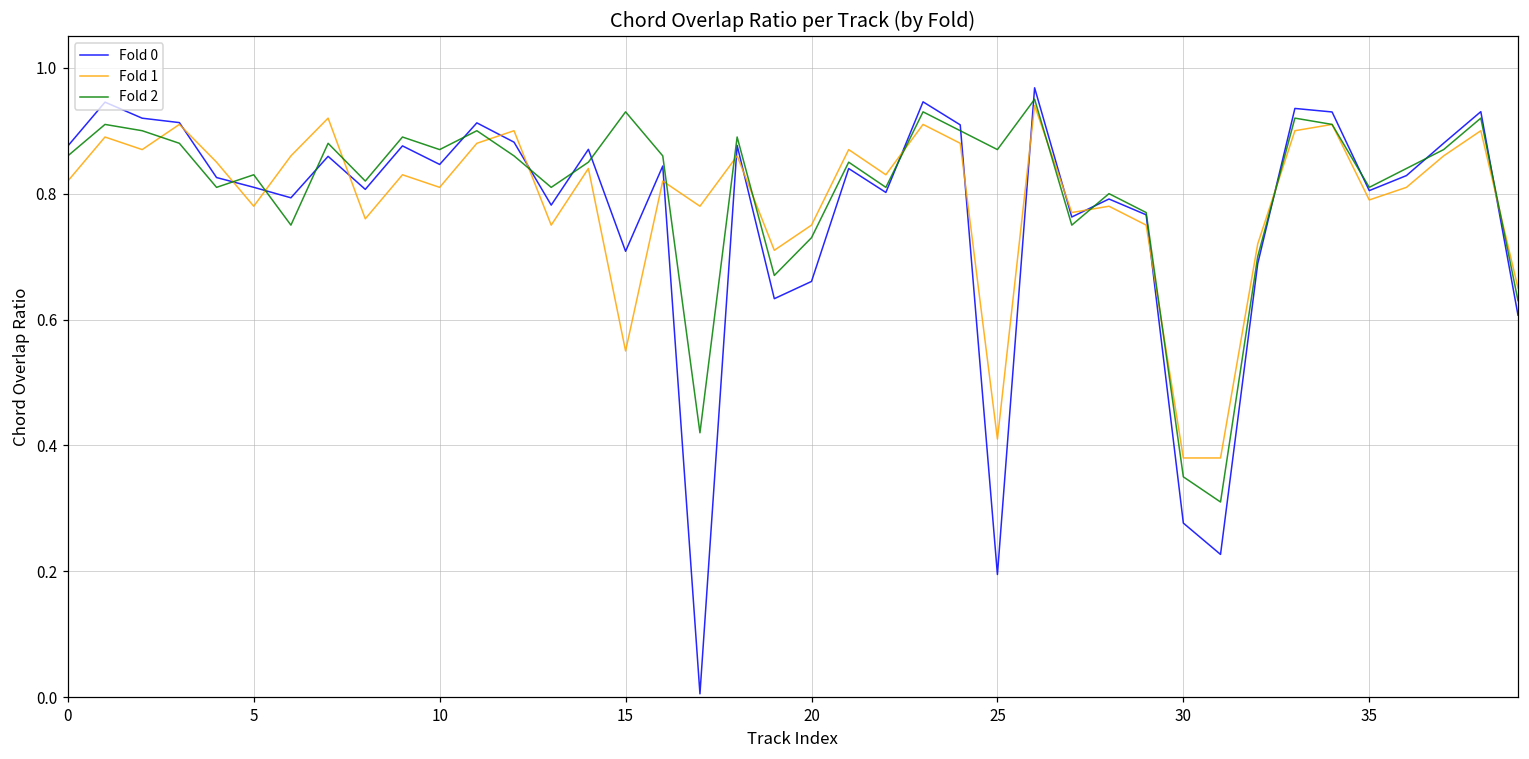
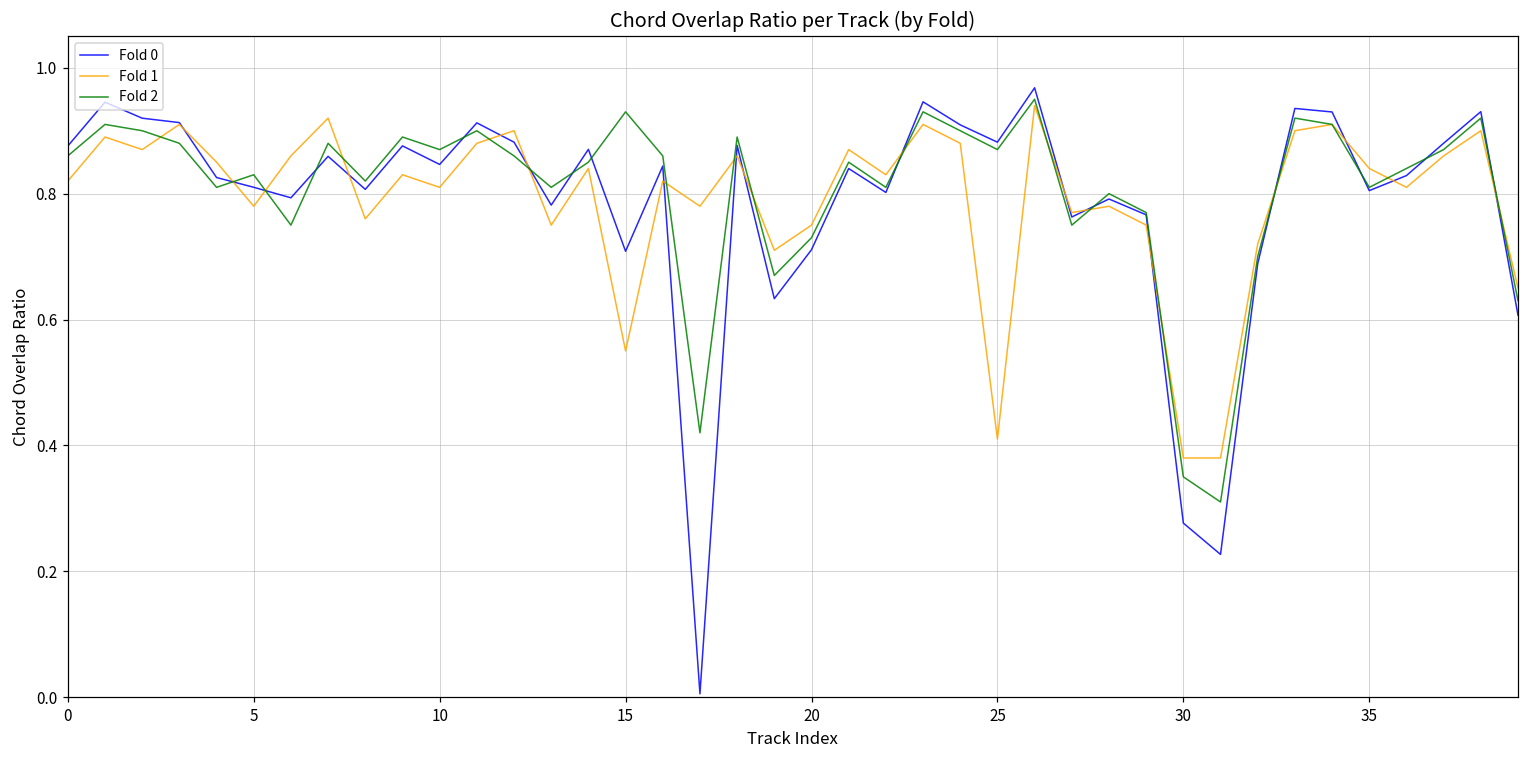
Fold 0, 20: 0.66 -> 0.71
Fold 0, 25: 0.19 -> 0.88
Fold 1, 35: 0.79 -> 0.84
